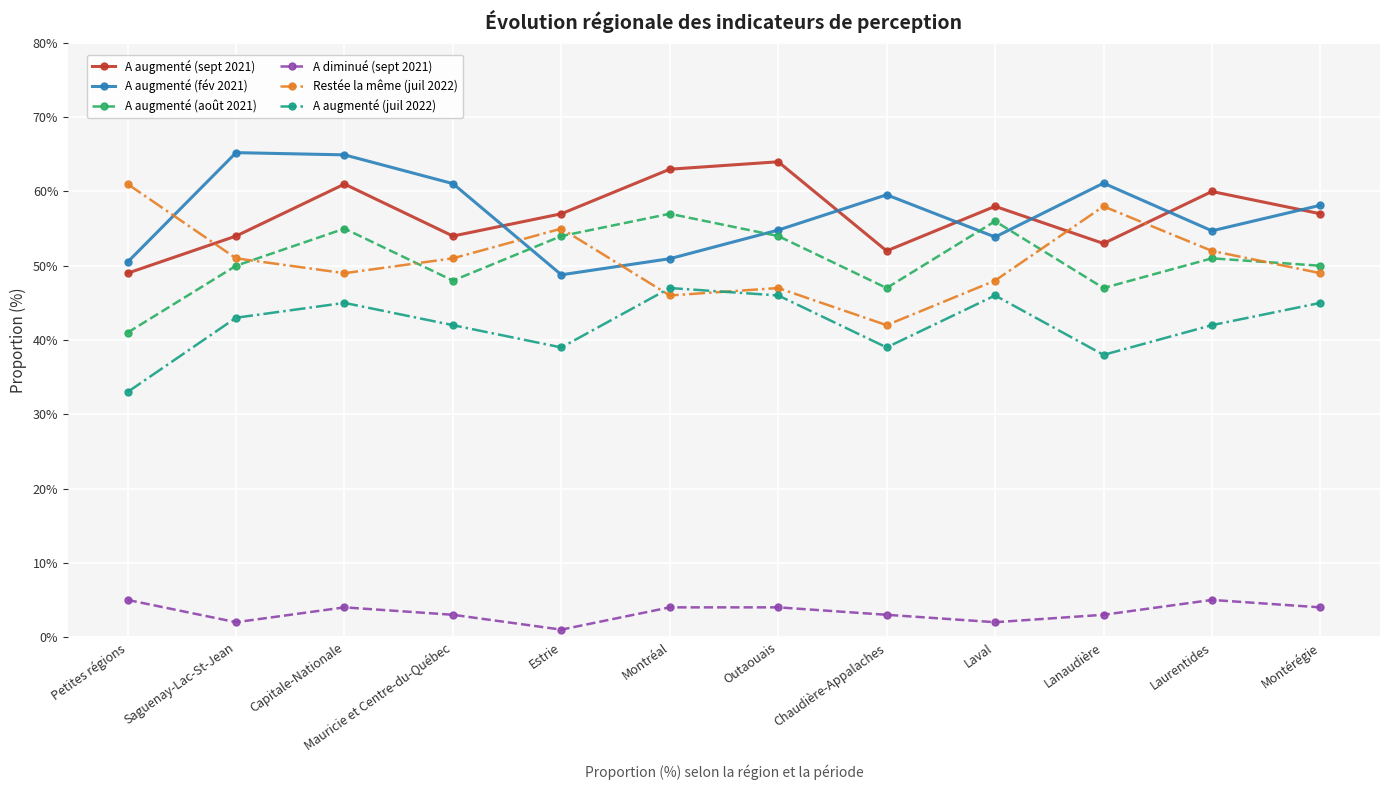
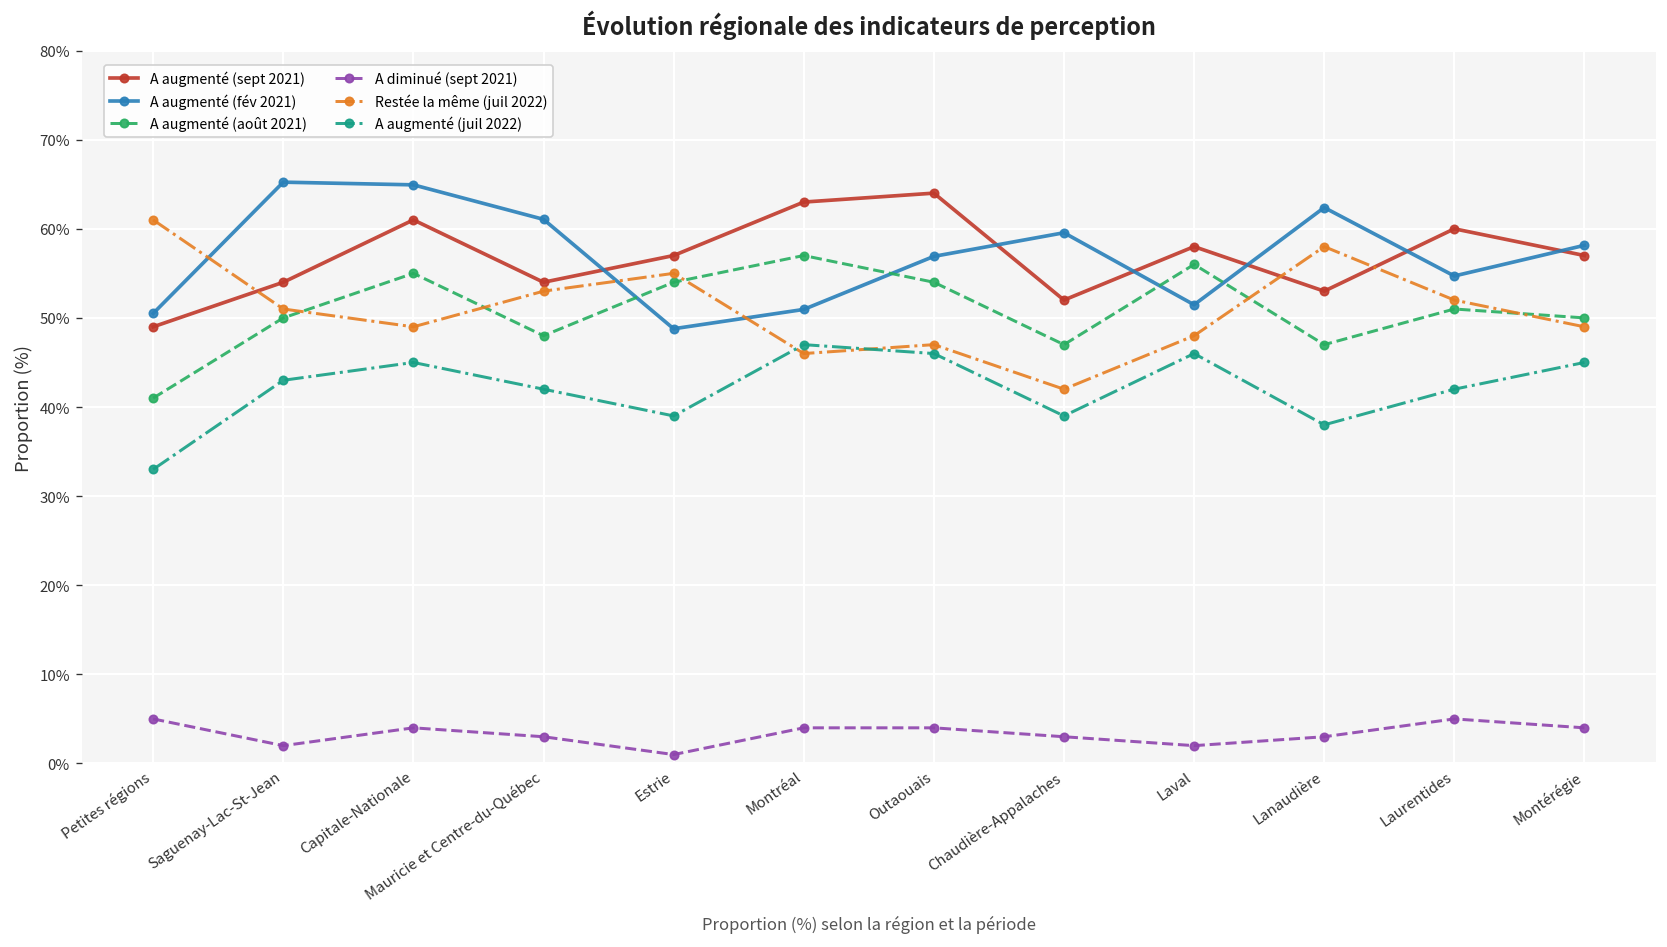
Restée la même (juil 2022), Mauricie et Centre-du-Québec: 51% -> 53%
A augmenté (fév 2021), Outaouais: 55% -> 57%
A augmenté (fév 2021), Laval: 54% -> 51%
A augmenté (fév 2021), Lanaudière: 61% -> 62%
